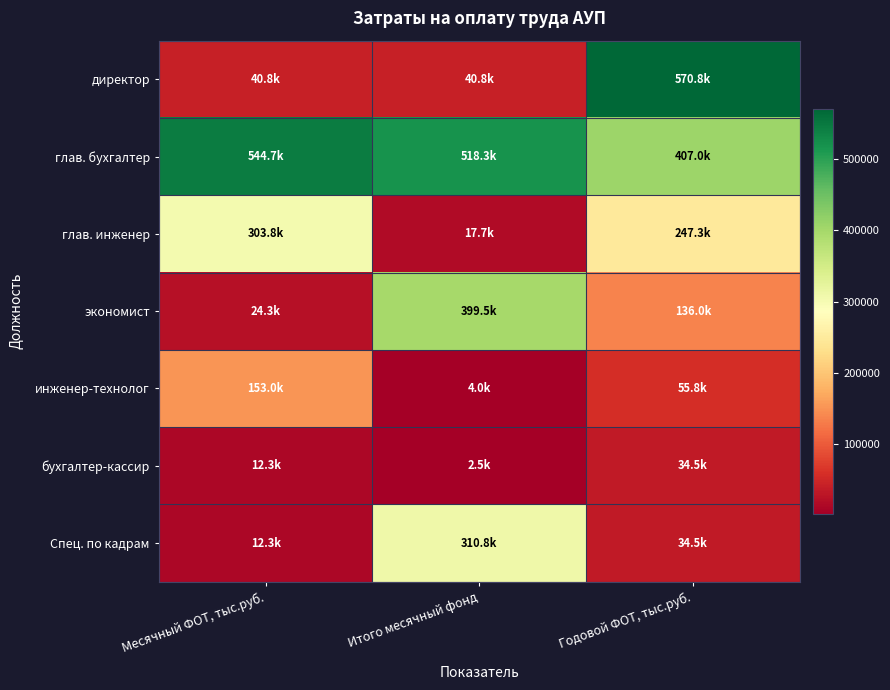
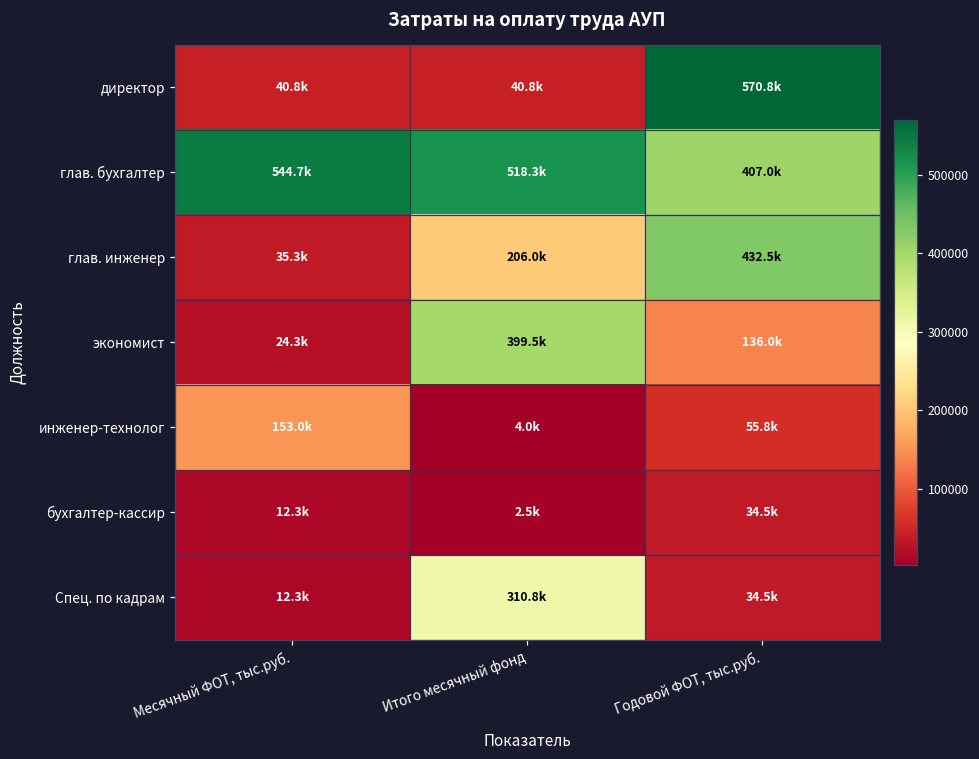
глав. инженер, Месячный ФОТ, тыс.руб.: 303.8k -> 35.3k
глав. инженер, Итого месячный фонд: 17.7k -> 206.0k
глав. инженер, Годовой ФОТ, тыс.руб.: 247.3k -> 432.5k
